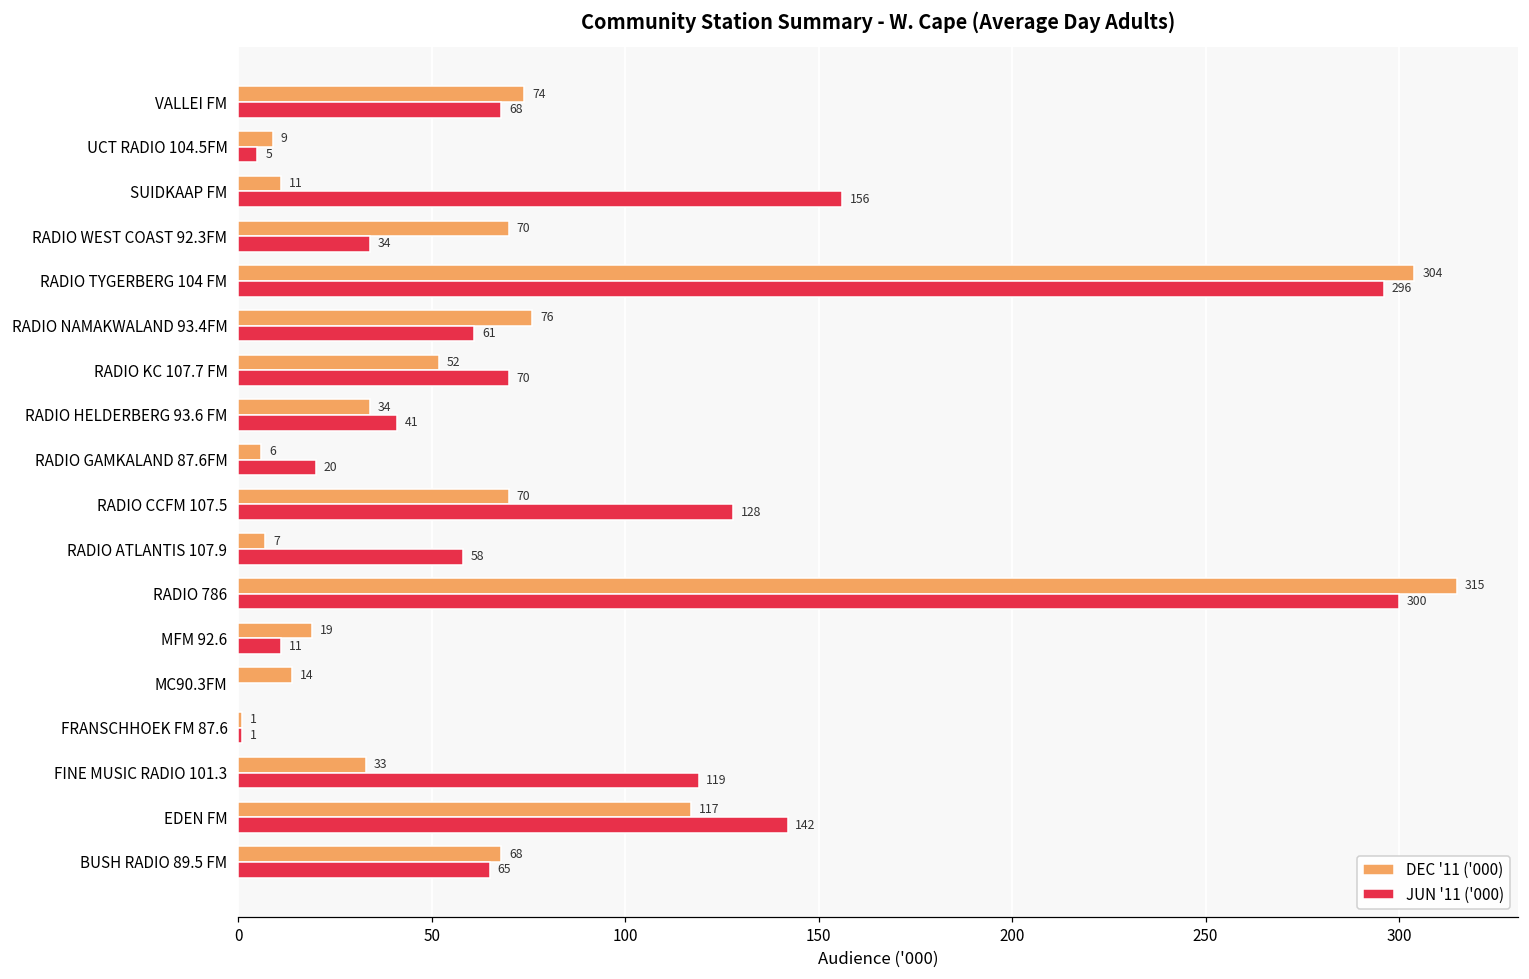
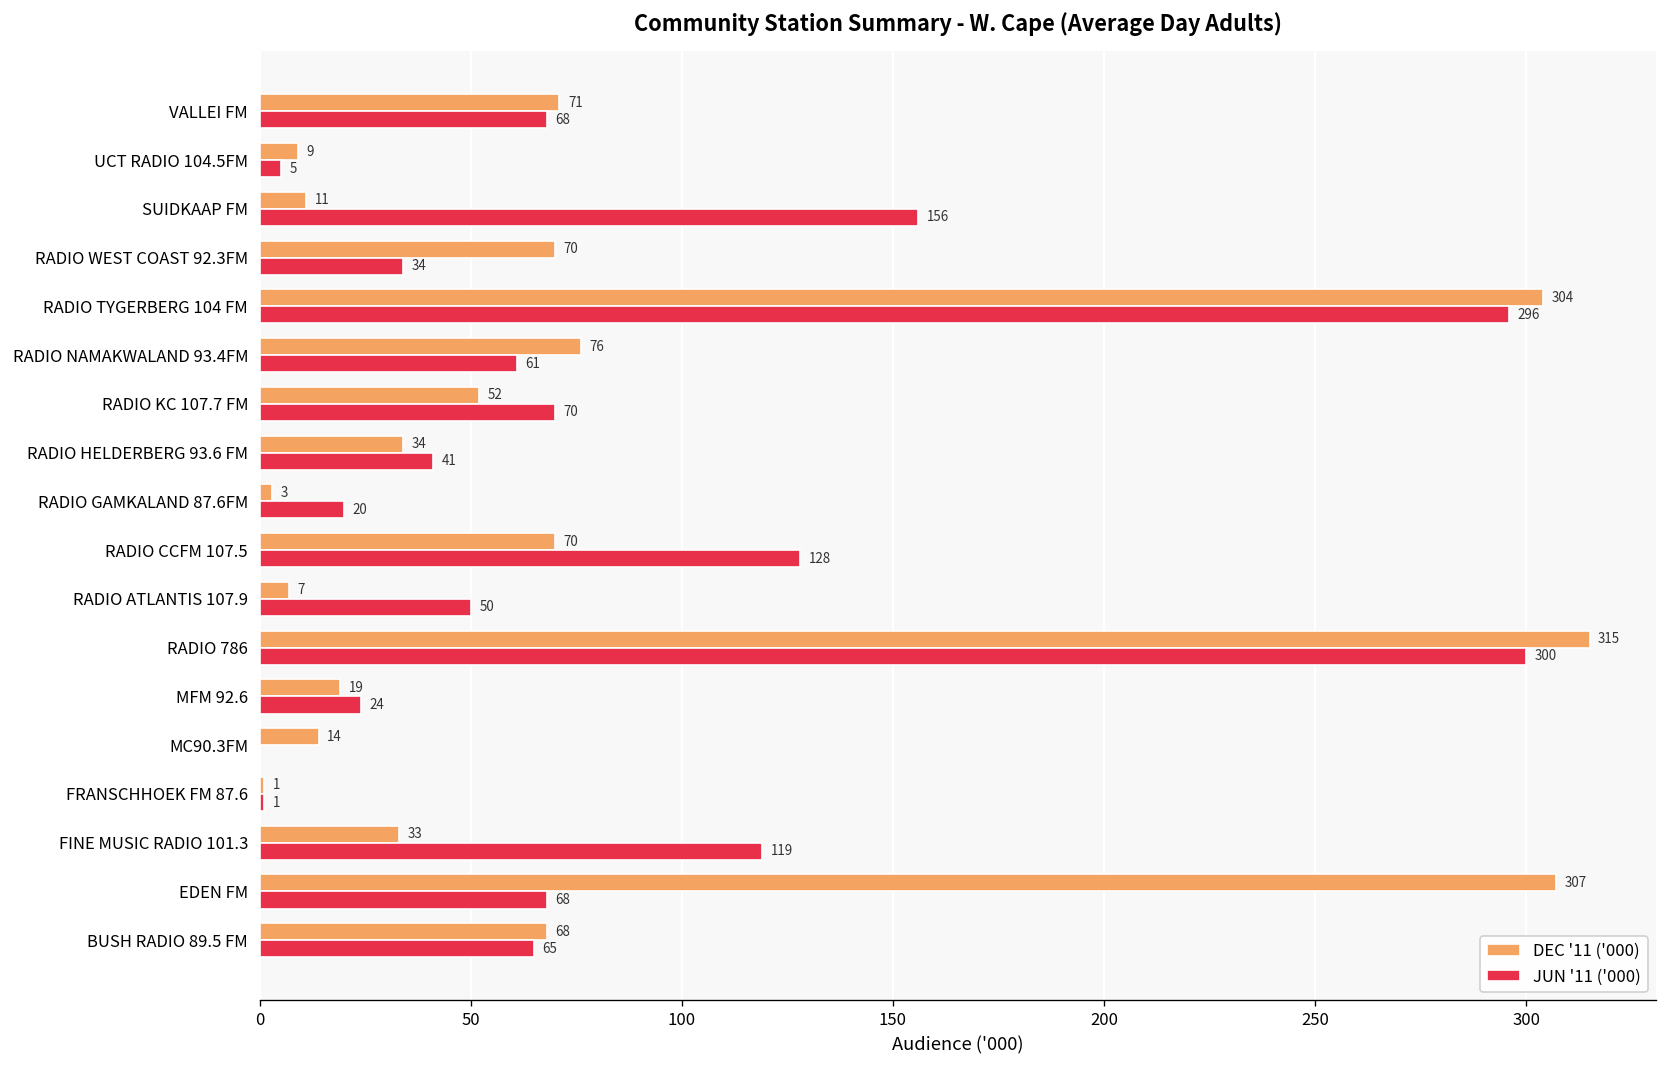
DEC '11 ('000), VALLEI FM: 74 -> 71
DEC '11 ('000), RADIO GAMKALAND 87.6FM: 6 -> 3
JUN '11 ('000), RADIO ATLANTIS 107.9: 58 -> 50
JUN '11 ('000), MFM 92.6: 11 -> 24
DEC '11 ('000), EDEN FM: 117 -> 307
JUN '11 ('000), EDEN FM: 142 -> 68
